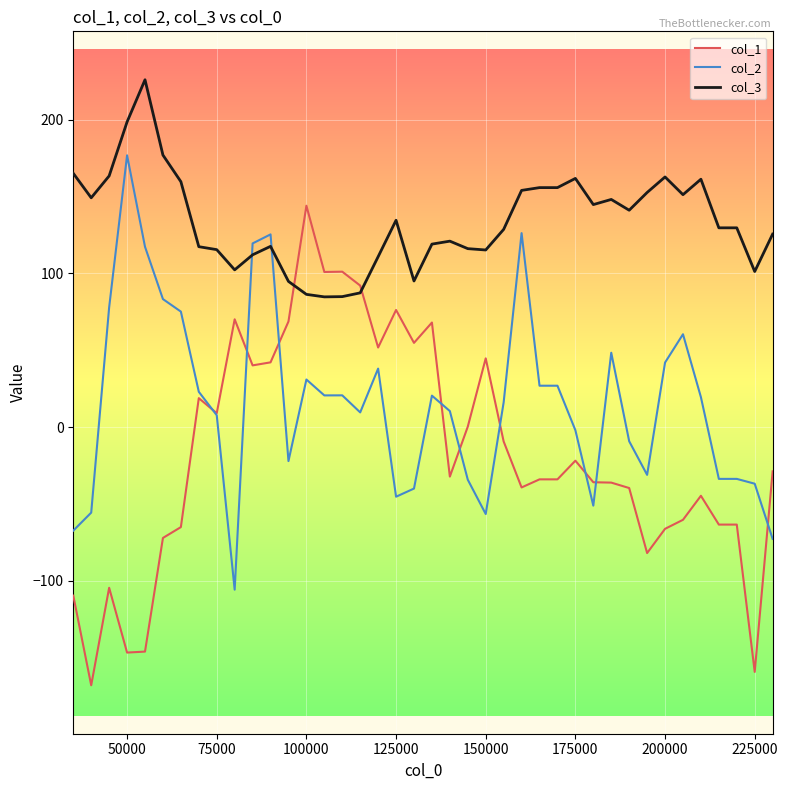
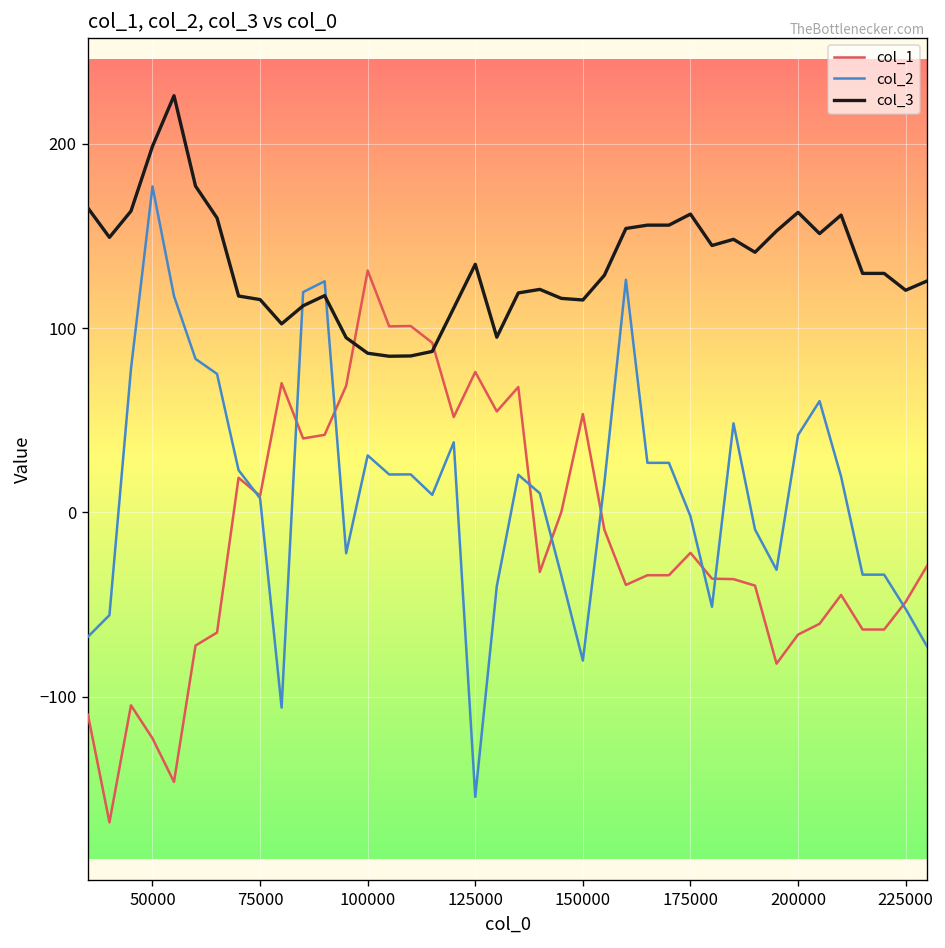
col_1, 50000: -147 -> -123
col_1, 100000: 144 -> 131
col_2, 125000: -45 -> -154
col_1, 150000: 45 -> 53
col_2, 150000: -57 -> -80
col_1, 225000: -159 -> -49
col_2, 225000: -37 -> -52
col_3, 225000: 101 -> 121
